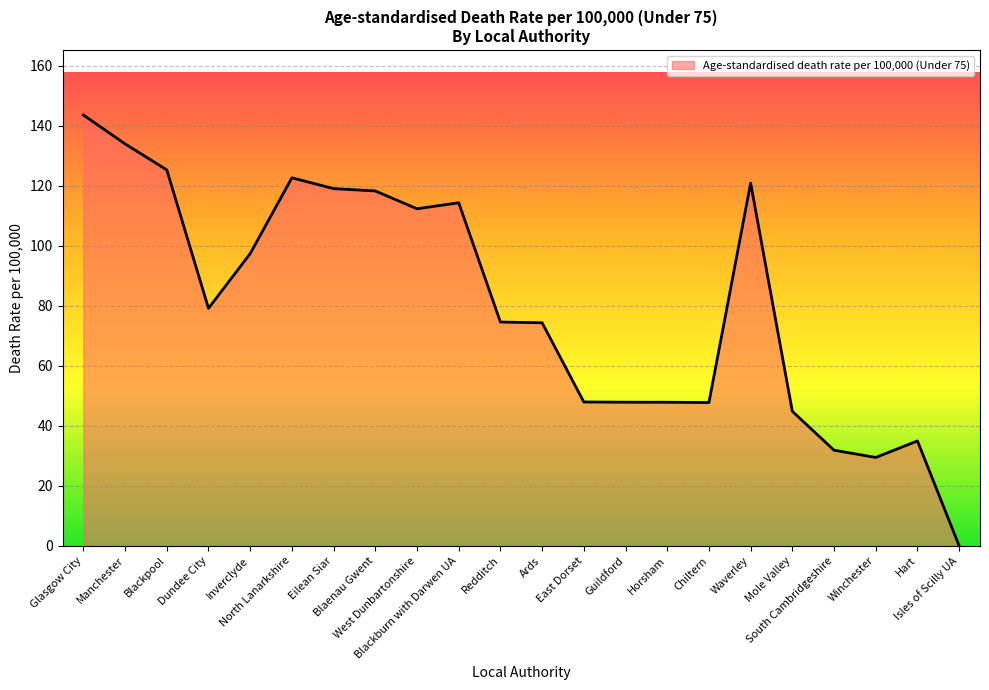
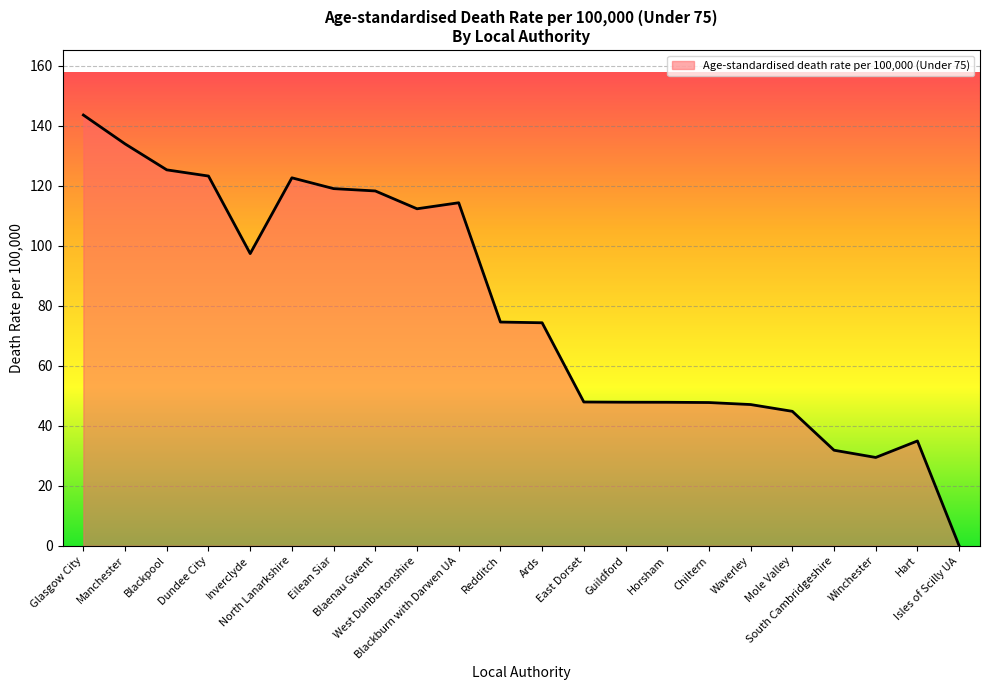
Dundee City: 79 -> 123
Waverley: 121 -> 47
